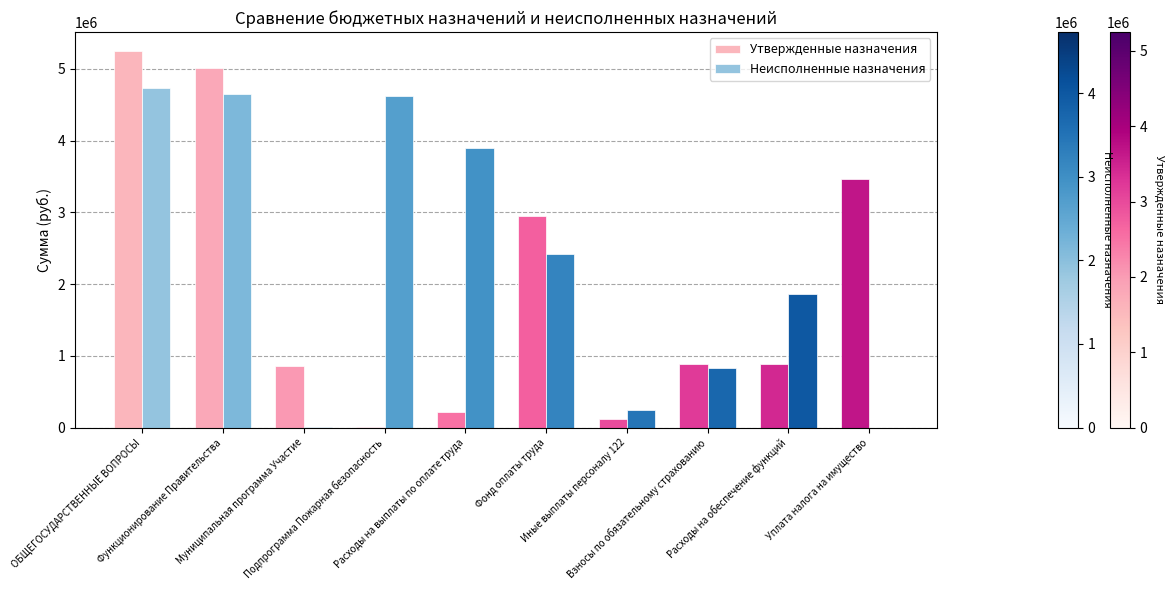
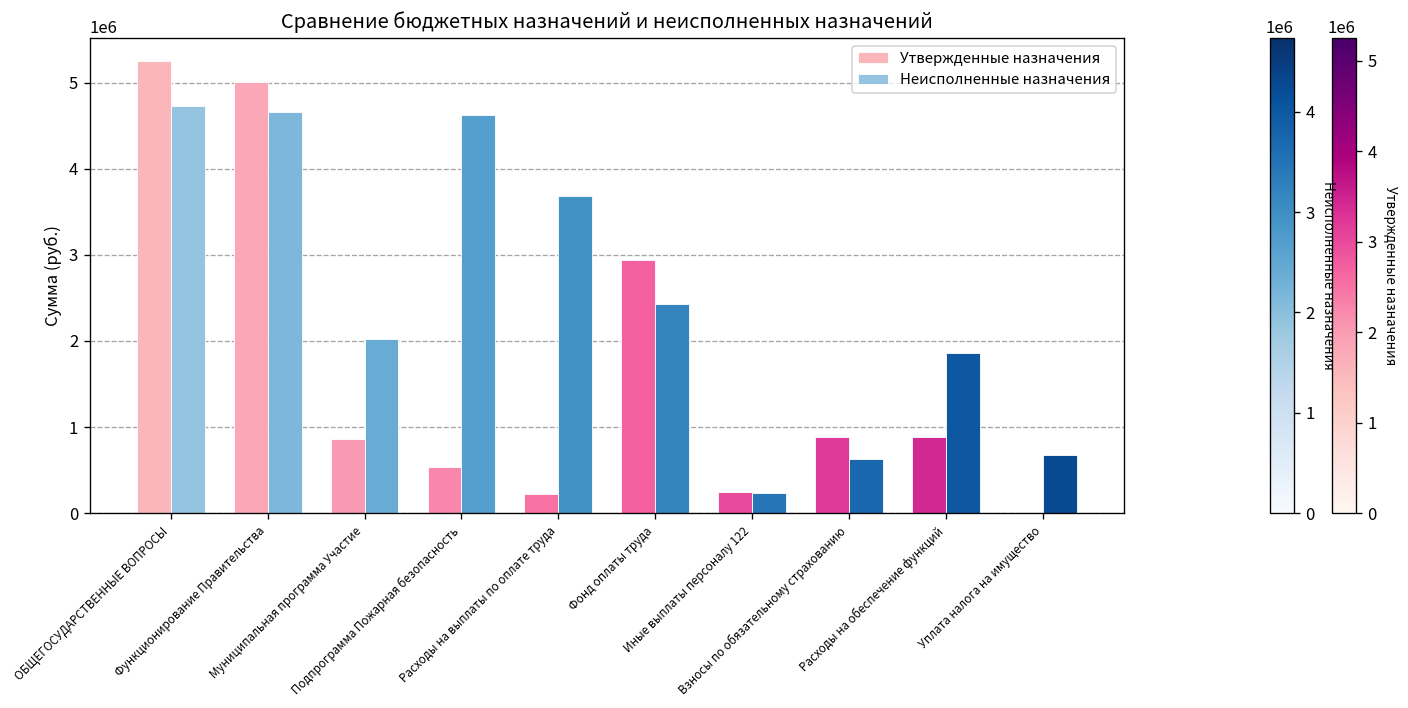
Неисполненные назначения, Муниципальная программа Участие: 0 -> 2000000
Утвержденные назначения, Подпрограмма Пожарная безопасность: 0 -> 500000
Неисполненные назначения, Расходы на выплаты по оплате труда: 3900000 -> 3700000
Утвержденные назначения, Иные выплаты персоналу 122: 100000 -> 200000
Неисполненные назначения, Взносы по обязательному страхованию: 800000 -> 600000
Утвержденные назначения, Уплата налога на имущество: 3500000 -> 0
Неисполненные назначения, Уплата налога на имущество: 0 -> 700000
